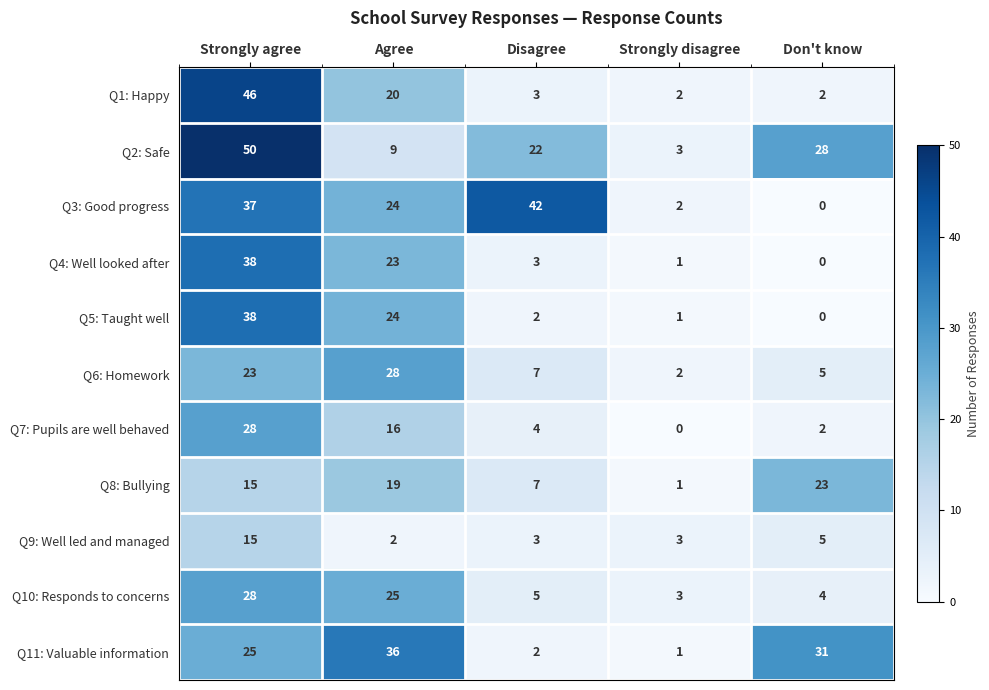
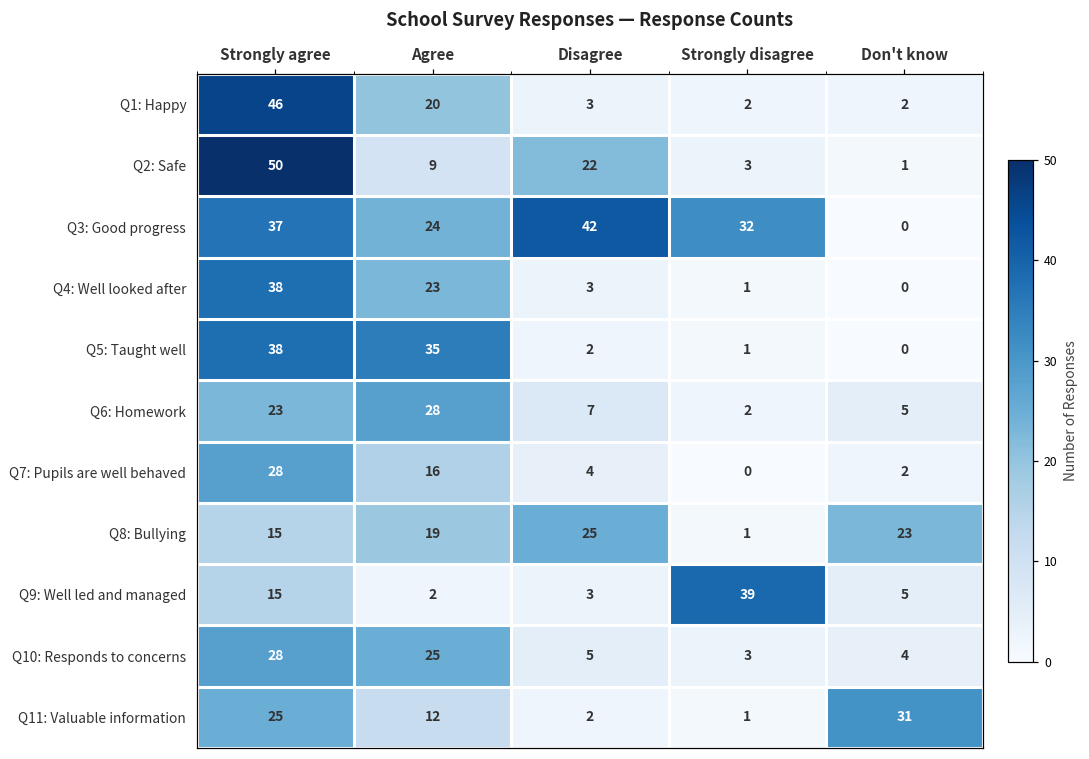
Q2: Safe, Don't know: 28 -> 1
Q3: Good progress, Strongly disagree: 2 -> 32
Q5: Taught well, Agree: 24 -> 35
Q8: Bullying, Disagree: 7 -> 25
Q9: Well led and managed, Strongly disagree: 3 -> 39
Q11: Valuable information, Agree: 36 -> 12
